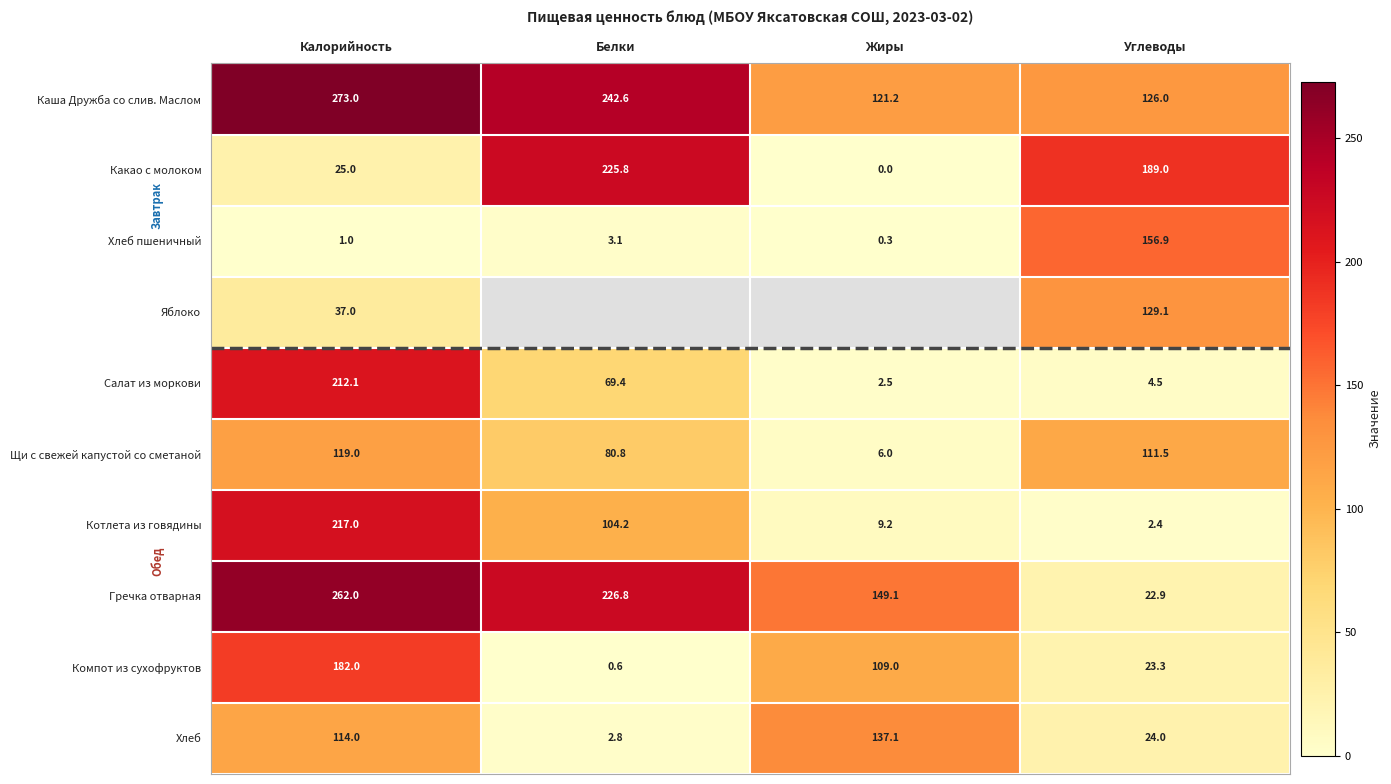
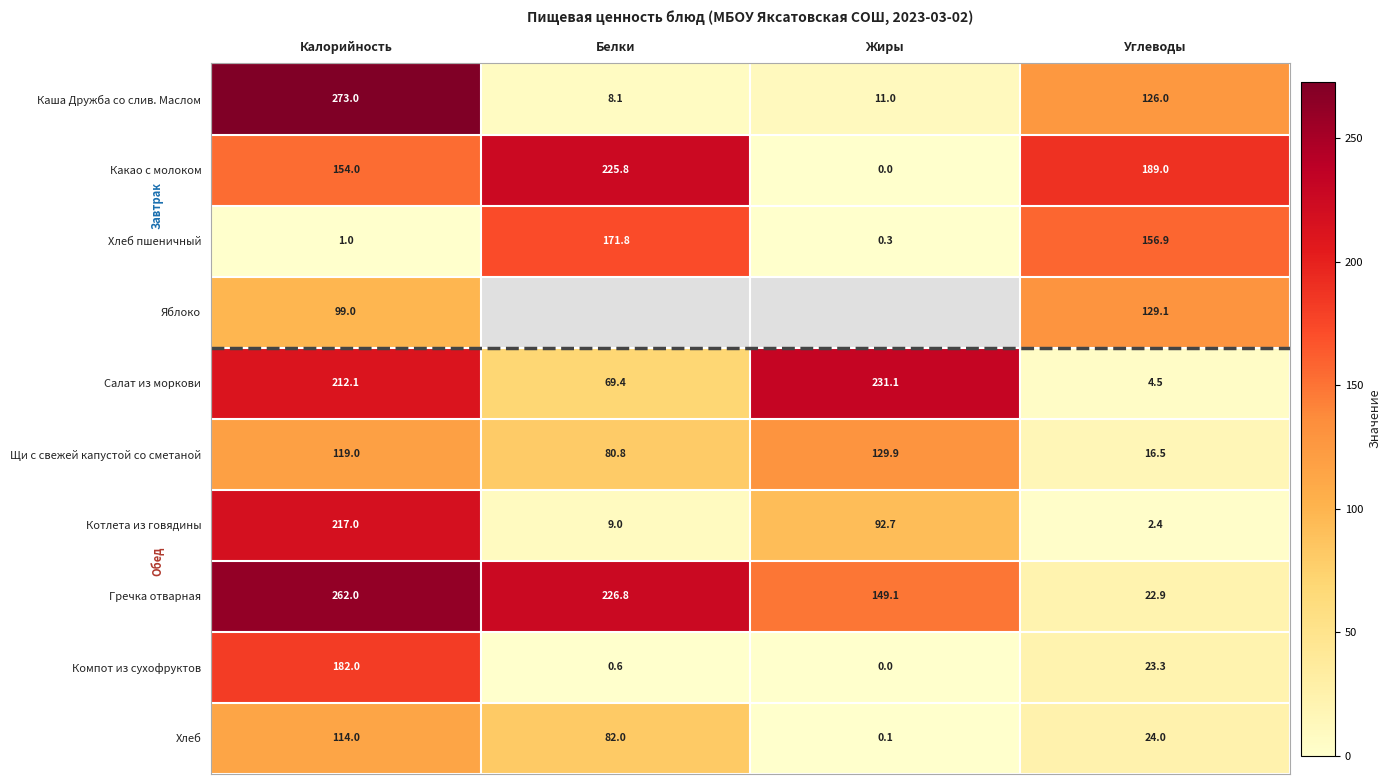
Каша Дружба со слив. Маслом, Белки: 242.6 -> 8.1
Каша Дружба со слив. Маслом, Жиры: 121.2 -> 11.0
Какао с молоком, Калорийность: 25.0 -> 154.0
Хлеб пшеничный, Белки: 3.1 -> 171.8
Яблоко, Калорийность: 37.0 -> 99.0
Салат из моркови, Жиры: 2.5 -> 231.1
Щи с свежей капустой со сметаной, Жиры: 6.0 -> 129.9
Щи с свежей капустой со сметаной, Углеводы: 111.5 -> 16.5
Котлета из говядины, Белки: 104.2 -> 9.0
Котлета из говядины, Жиры: 9.2 -> 92.7
Компот из сухофруктов, Жиры: 109.0 -> 0.0
Хлеб, Белки: 2.8 -> 82.0
Хлеб, Жиры: 137.1 -> 0.1
